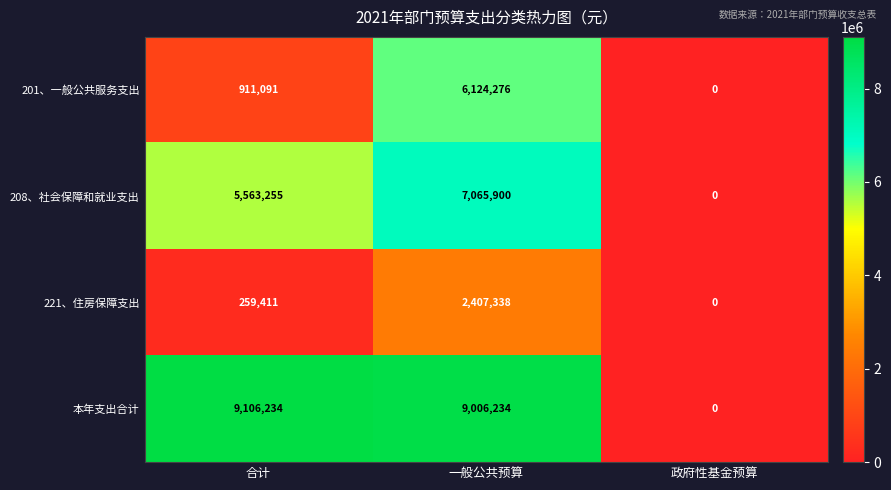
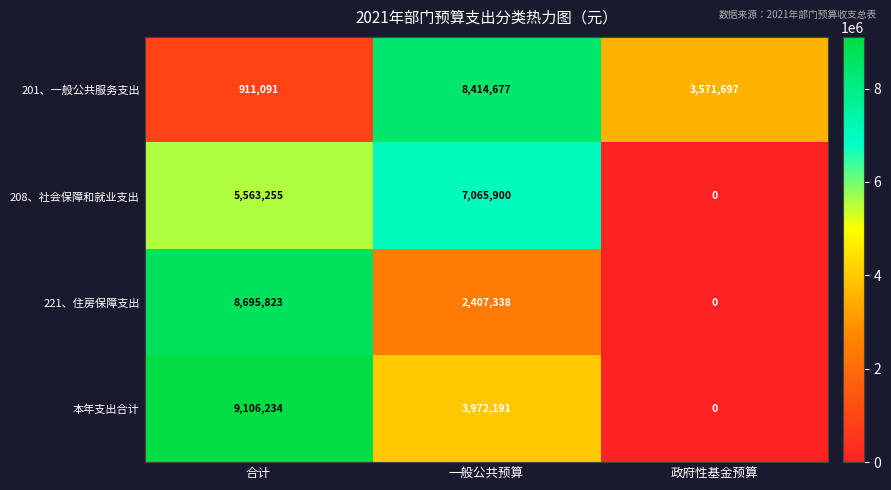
201、一般公共服务支出, 一般公共预算: 6,124,276 -> 8,414,677
201、一般公共服务支出, 政府性基金预算: 0 -> 3,571,697
221、住房保障支出, 合计: 259,411 -> 8,695,823
本年支出合计, 一般公共预算: 9,006,234 -> 3,972,191
